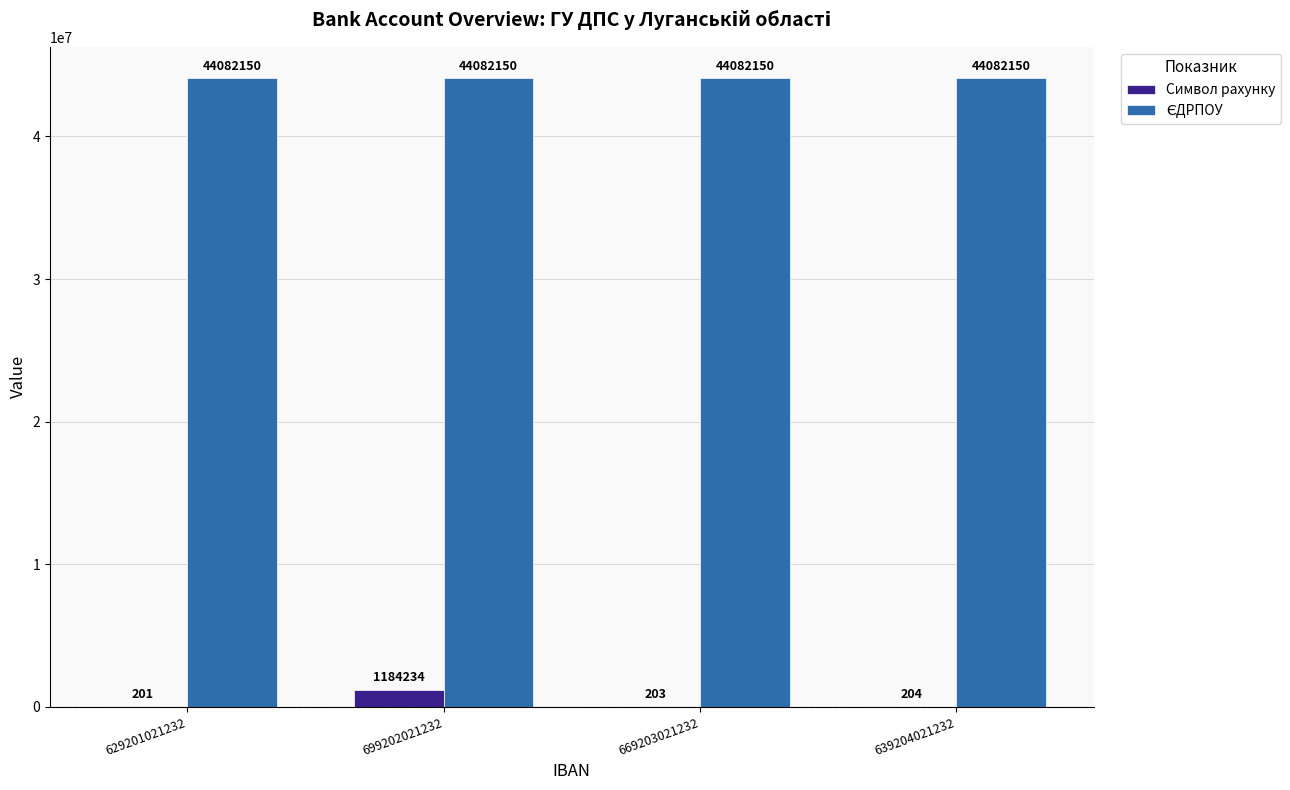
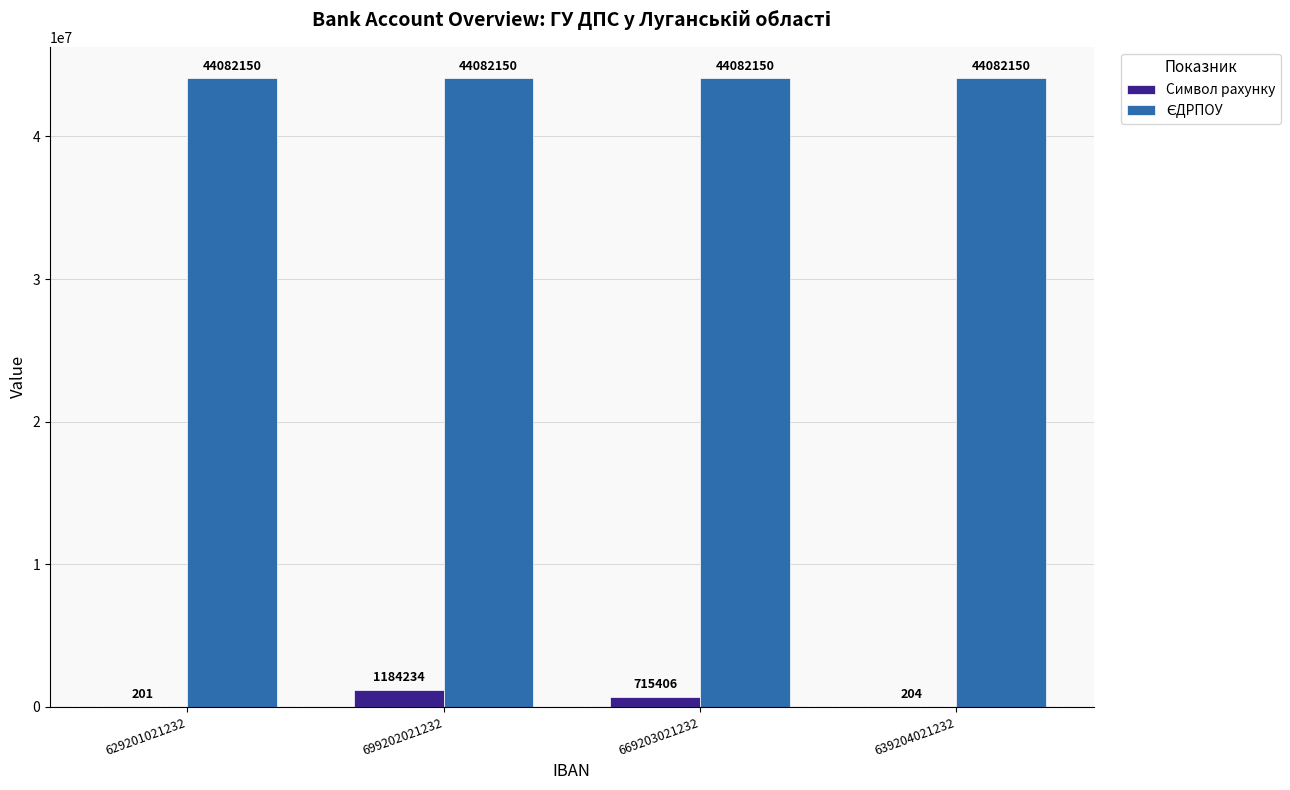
Символ рахунку, 669203021232: 203 -> 715406
